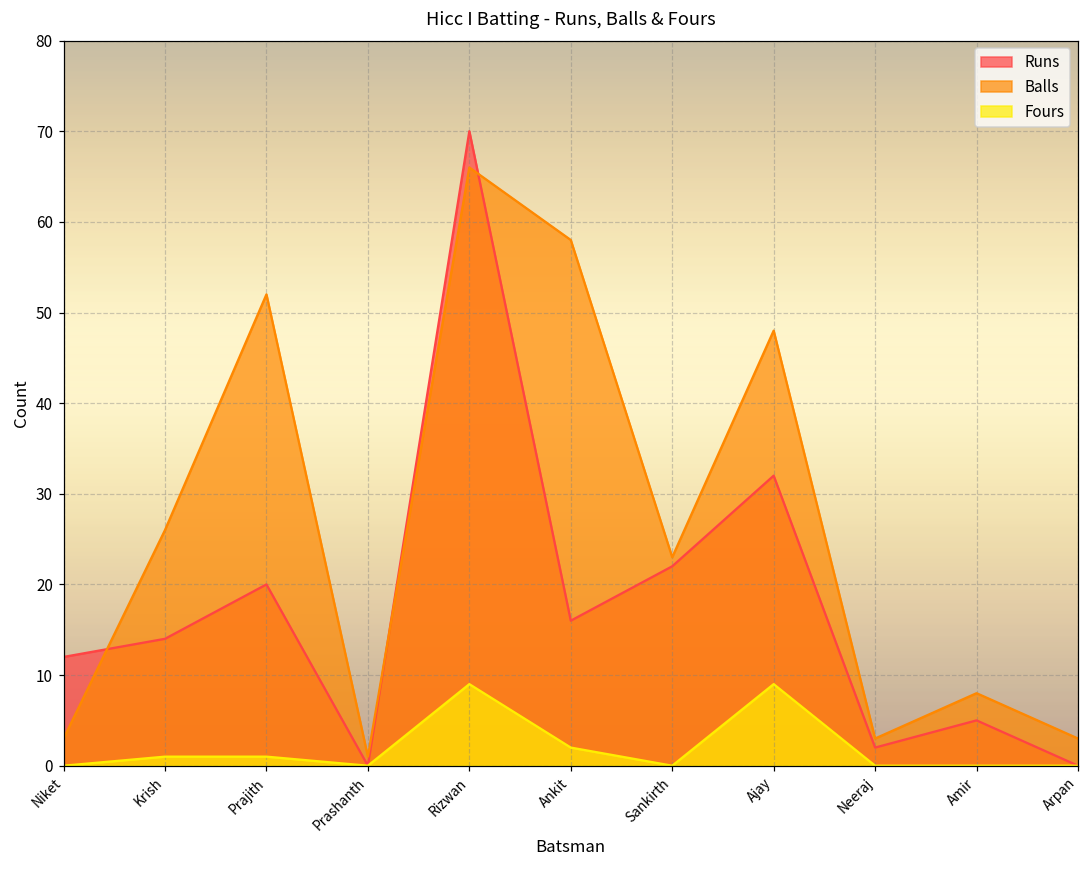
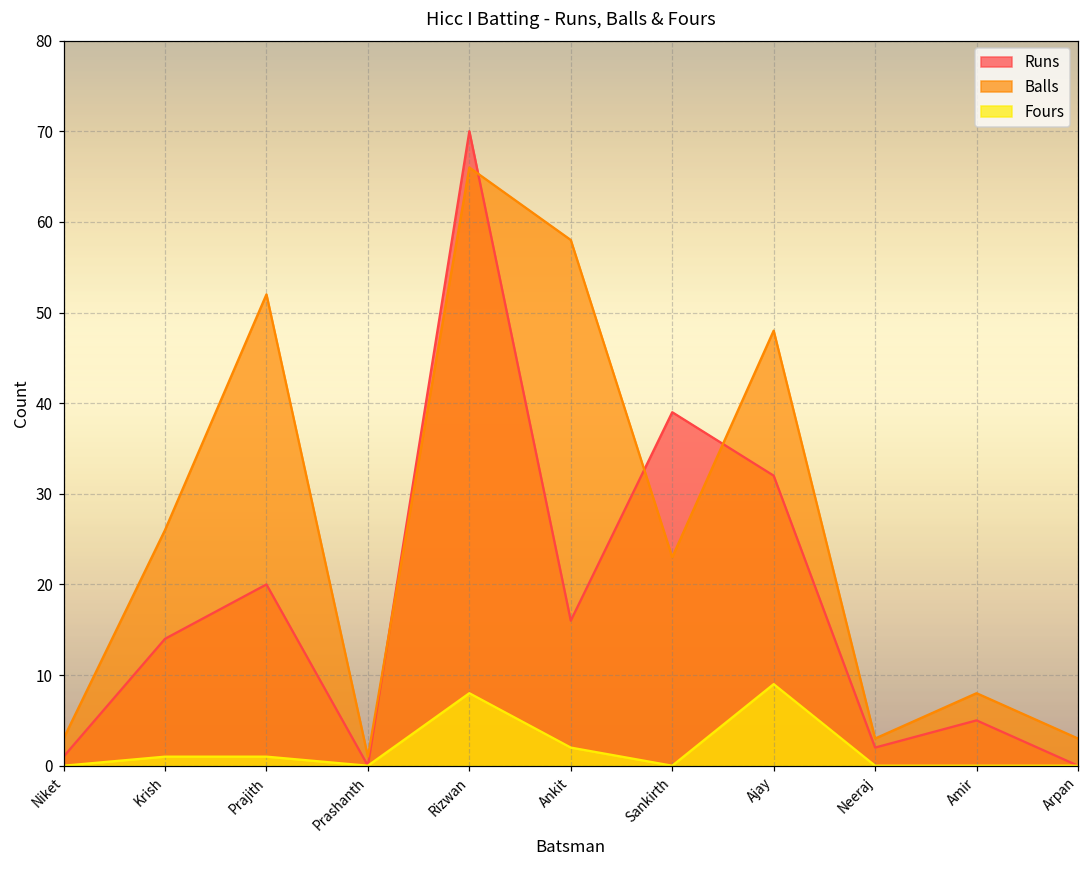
Runs, Niket: 12 -> 1
Fours, Rizwan: 9 -> 8
Runs, Sankirth: 22 -> 39
